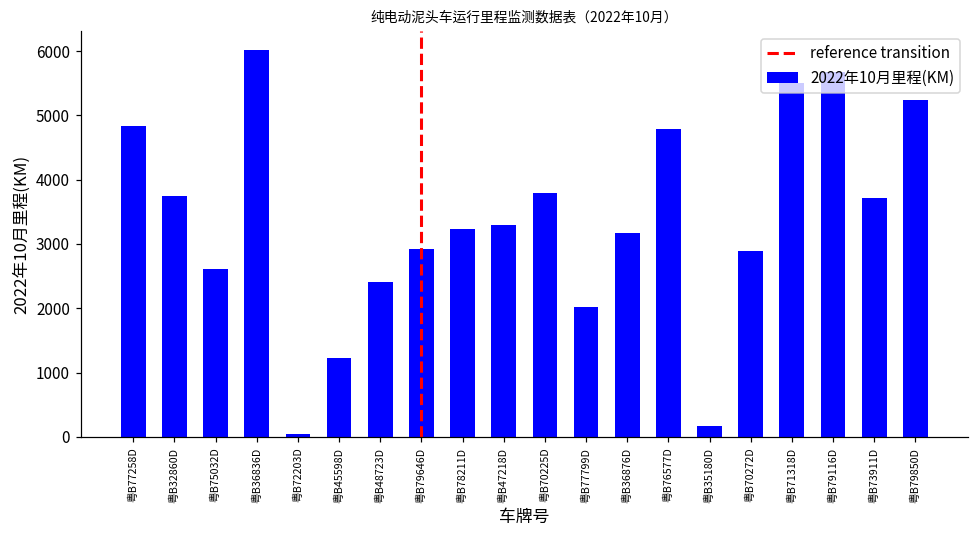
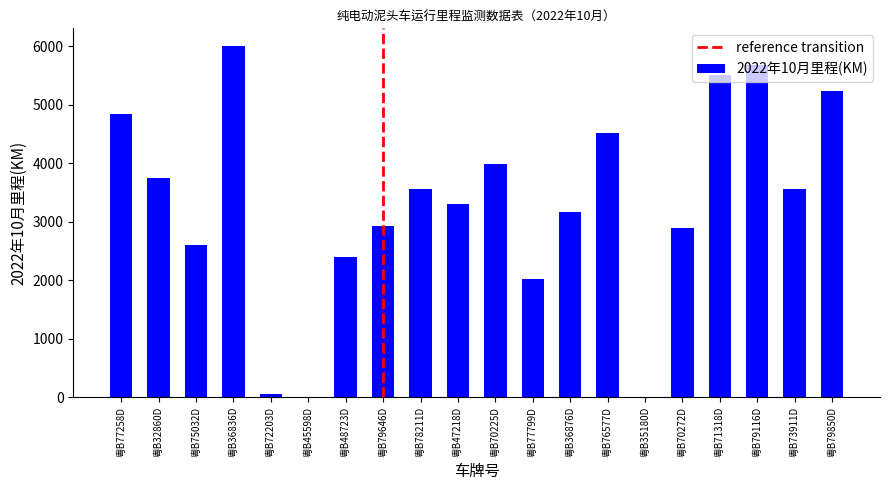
粤B45598D: 1200 -> 0
粤B78211D: 3200 -> 3600
粤B70225D: 3800 -> 4000
粤B76577D: 4800 -> 4500
粤B35180D: 200 -> 0
粤B73911D: 3700 -> 3600
